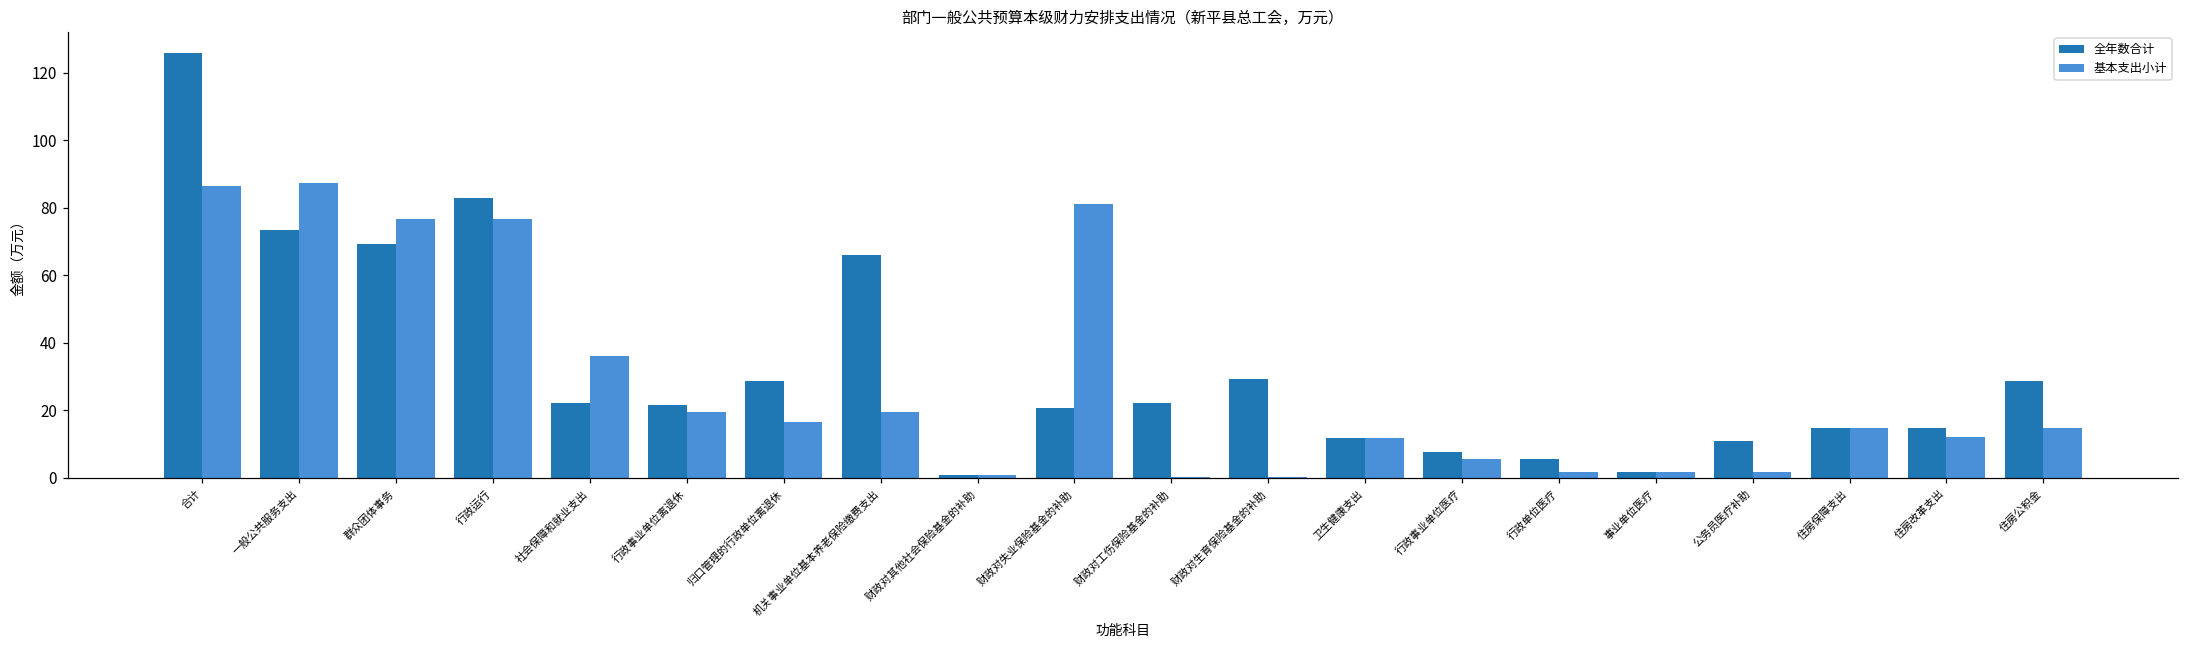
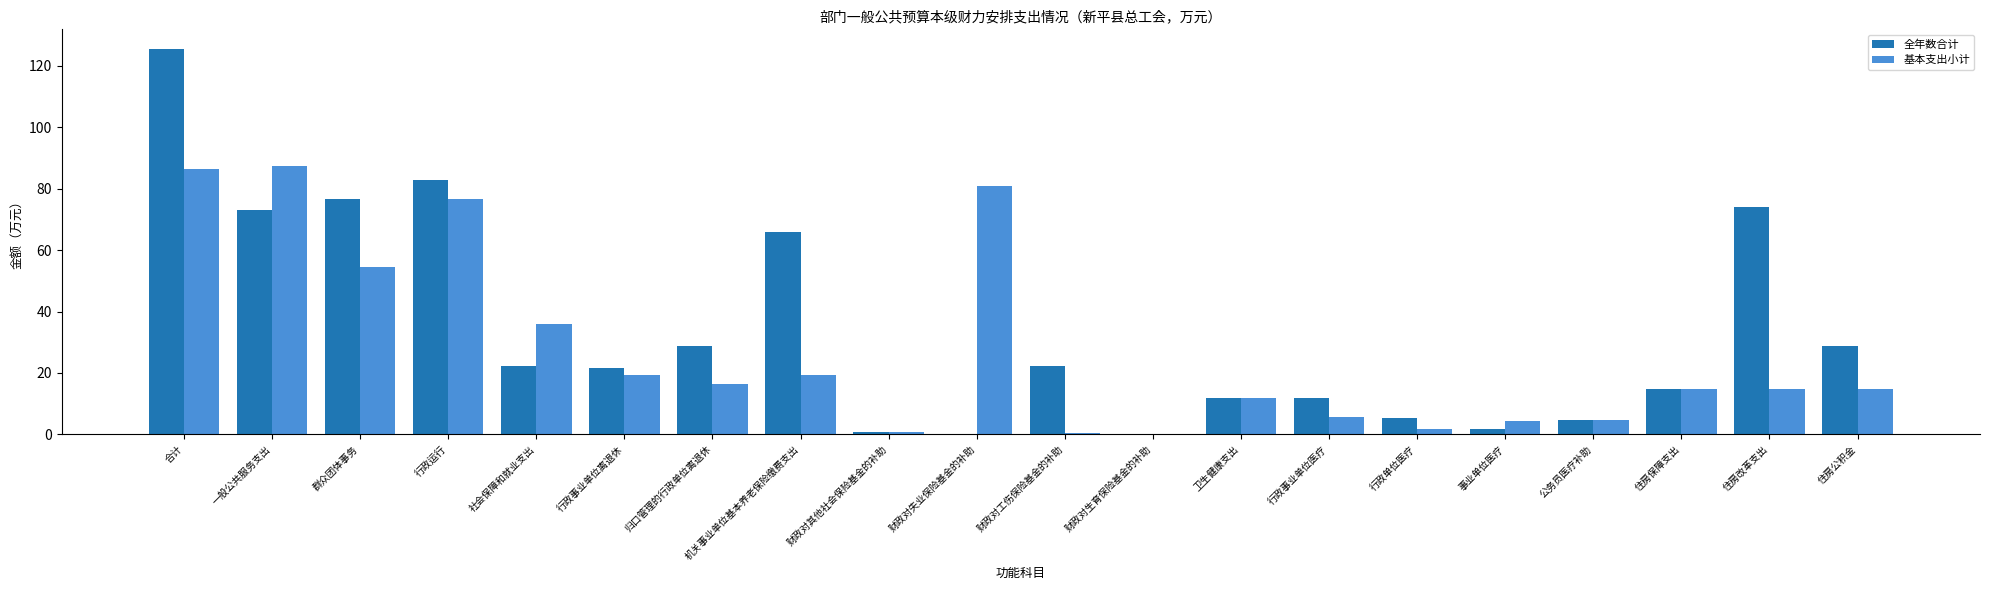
全年数合计, 群众团体事务: 69 -> 77
基本支出小计, 群众团体事务: 77 -> 55
全年数合计, 财政对失业保险基金的补助: 21 -> 0
全年数合计, 财政对生育保险基金的补助: 29 -> 0
全年数合计, 行政事业单位医疗: 8 -> 12
基本支出小计, 事业单位医疗: 2 -> 4
全年数合计, 公务员医疗补助: 11 -> 5
基本支出小计, 公务员医疗补助: 2 -> 5
全年数合计, 住房改革支出: 15 -> 74
基本支出小计, 住房改革支出: 12 -> 15
